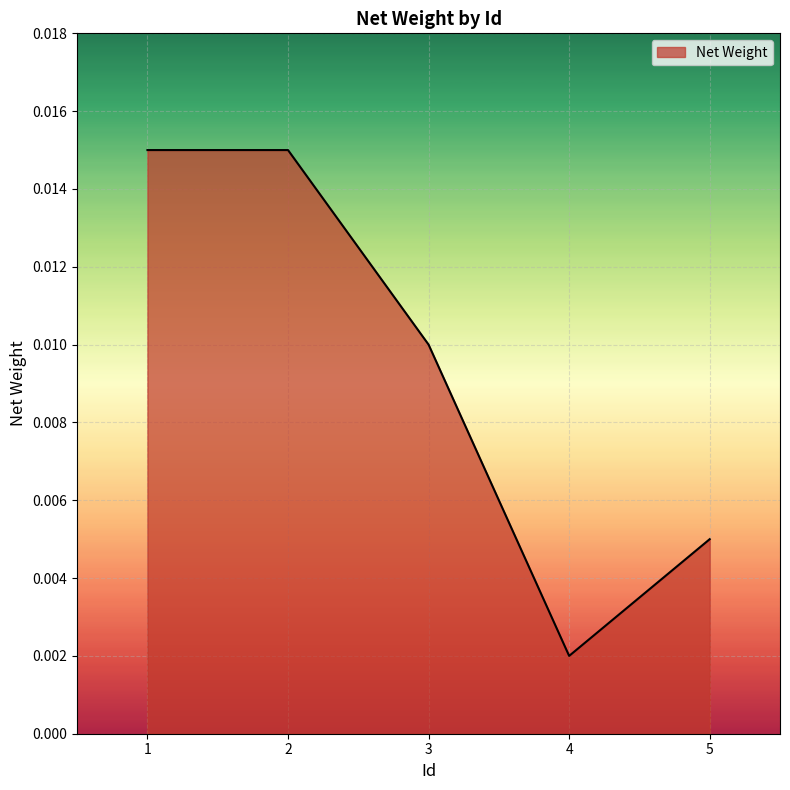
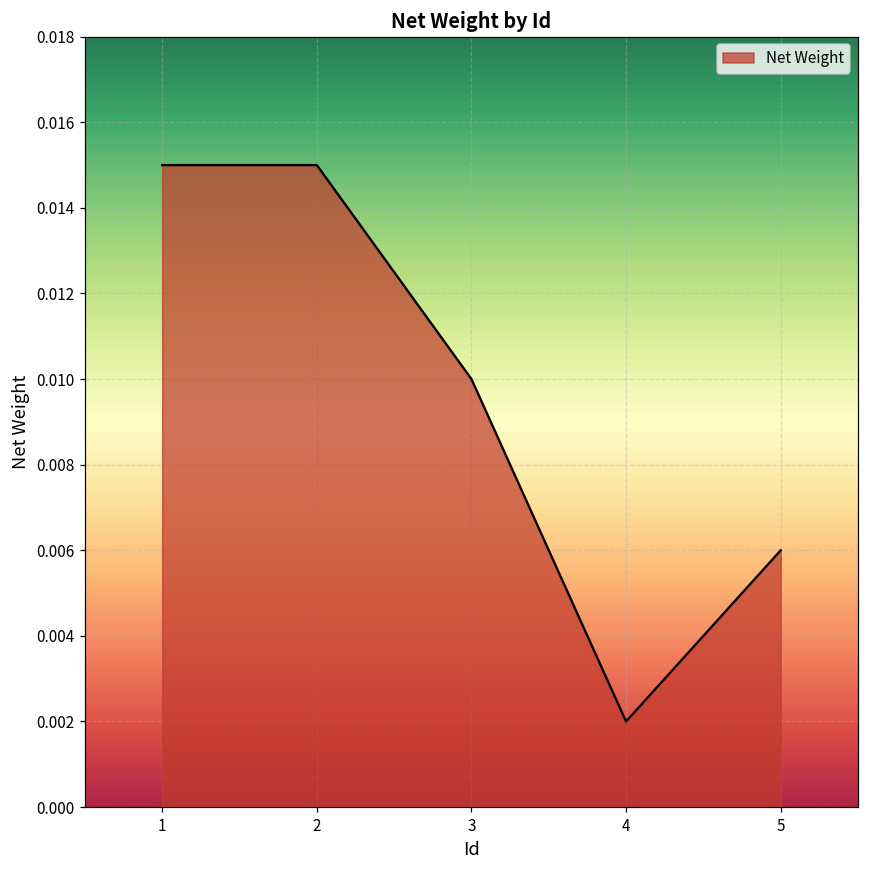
5: 0.005 -> 0.006
